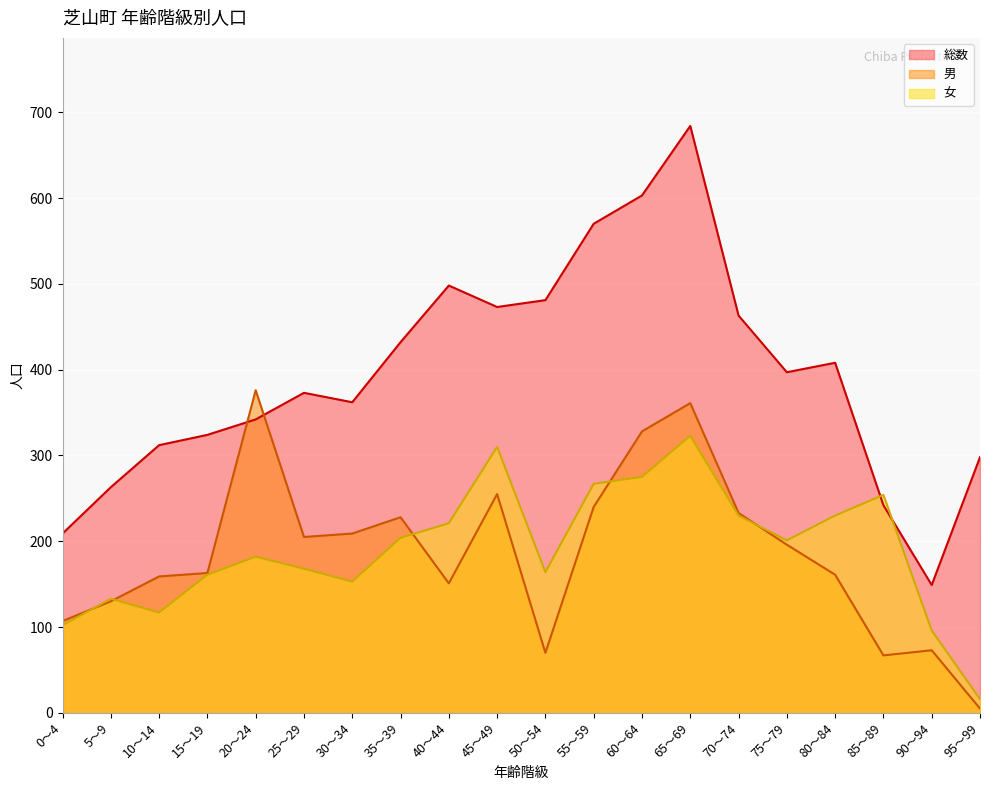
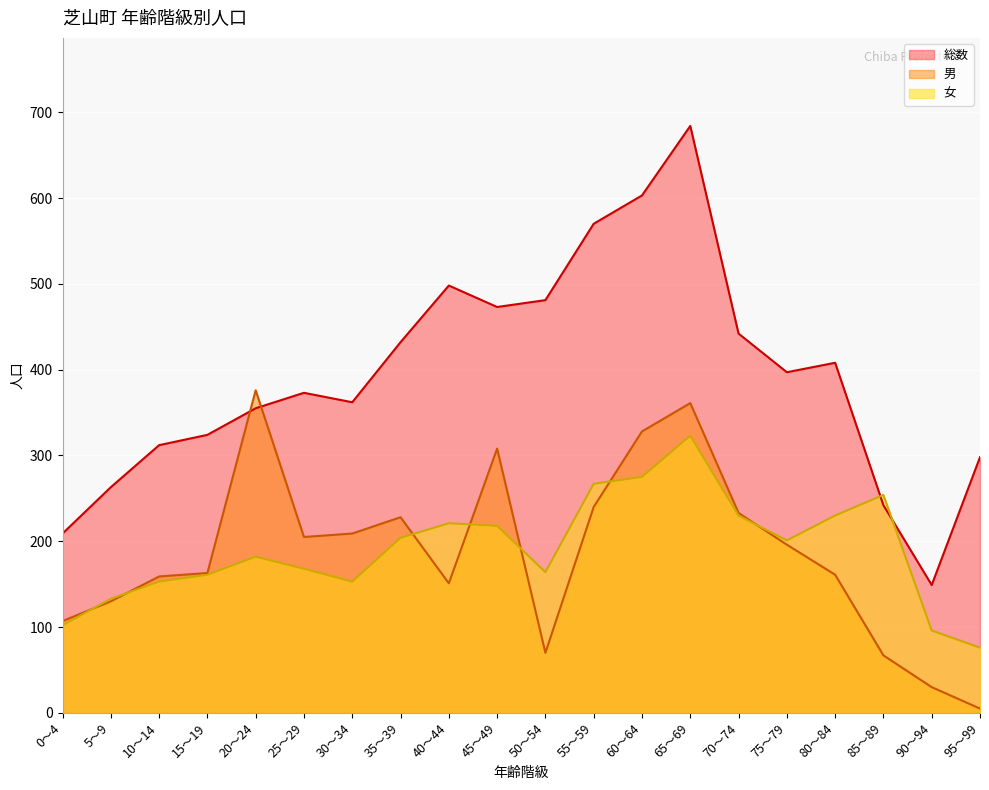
女, 10～14: 120 -> 150
総数, 20～24: 340 -> 360
男, 45～49: 260 -> 310
女, 45～49: 310 -> 220
総数, 70～74: 460 -> 440
男, 90～94: 70 -> 30
女, 95～99: 20 -> 80
